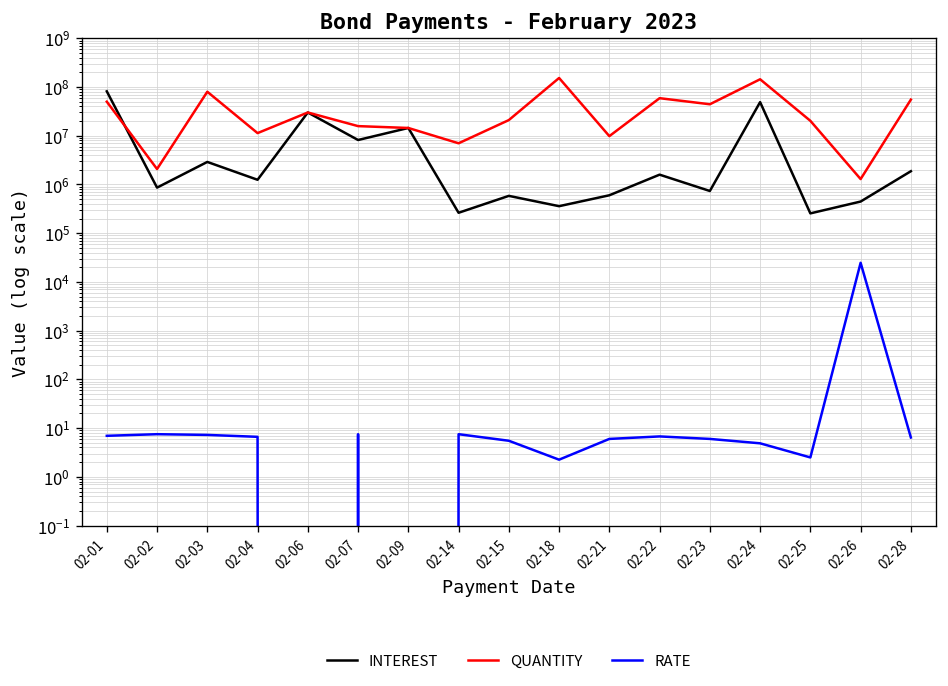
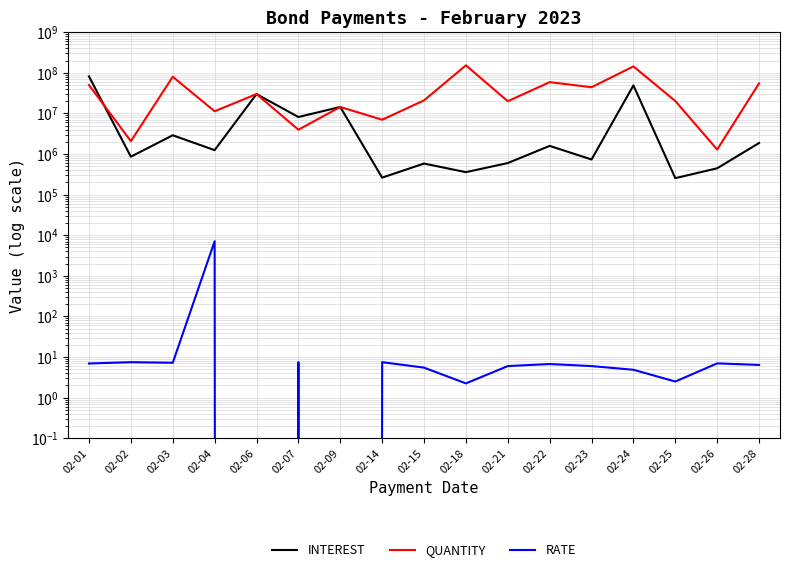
RATE, 02-04: 7 -> 7000
QUANTITY, 02-07: 16000000 -> 4000000
QUANTITY, 02-21: 10000000 -> 20000000
RATE, 02-26: 20000 -> 7
